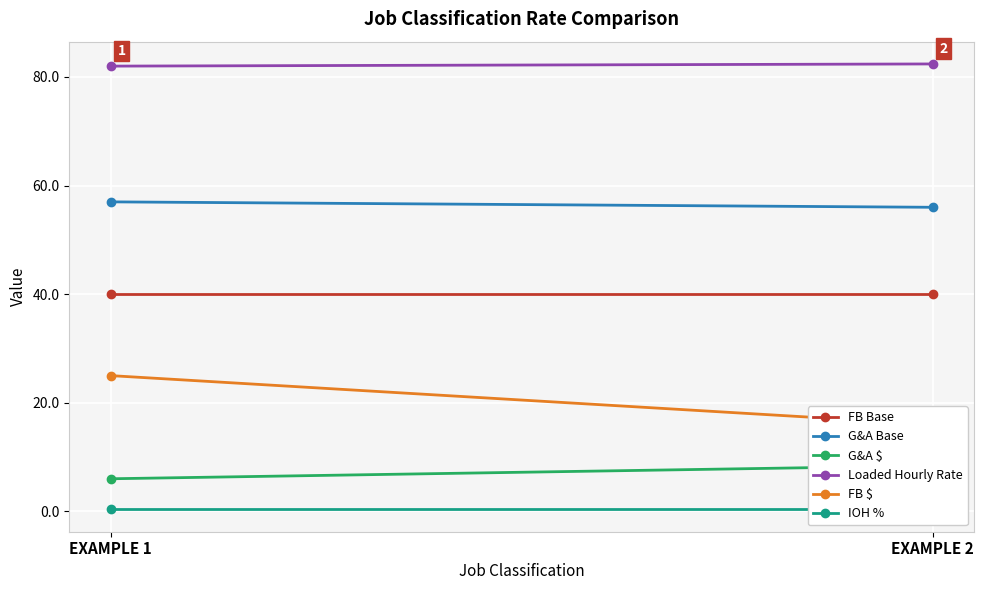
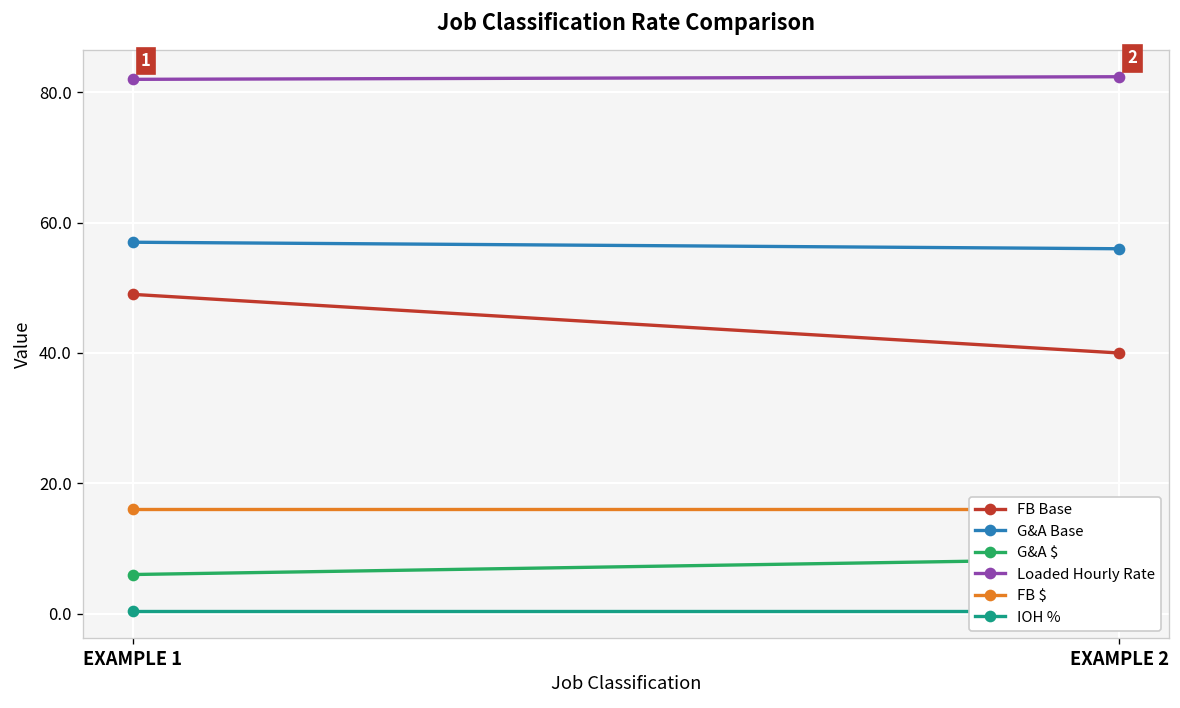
FB Base, EXAMPLE 1: 40 -> 49
FB $, EXAMPLE 1: 25 -> 16
